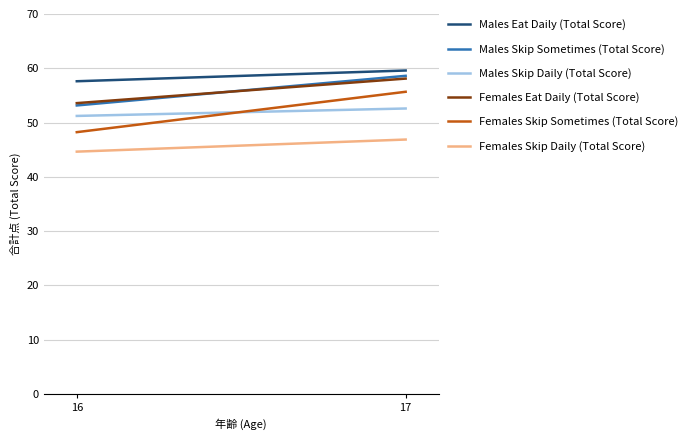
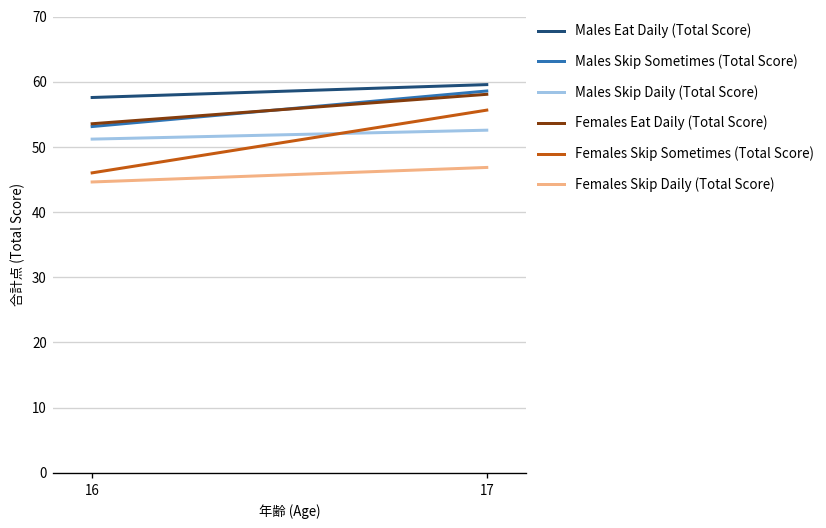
Females Skip Sometimes (Total Score), 16: 48 -> 46
